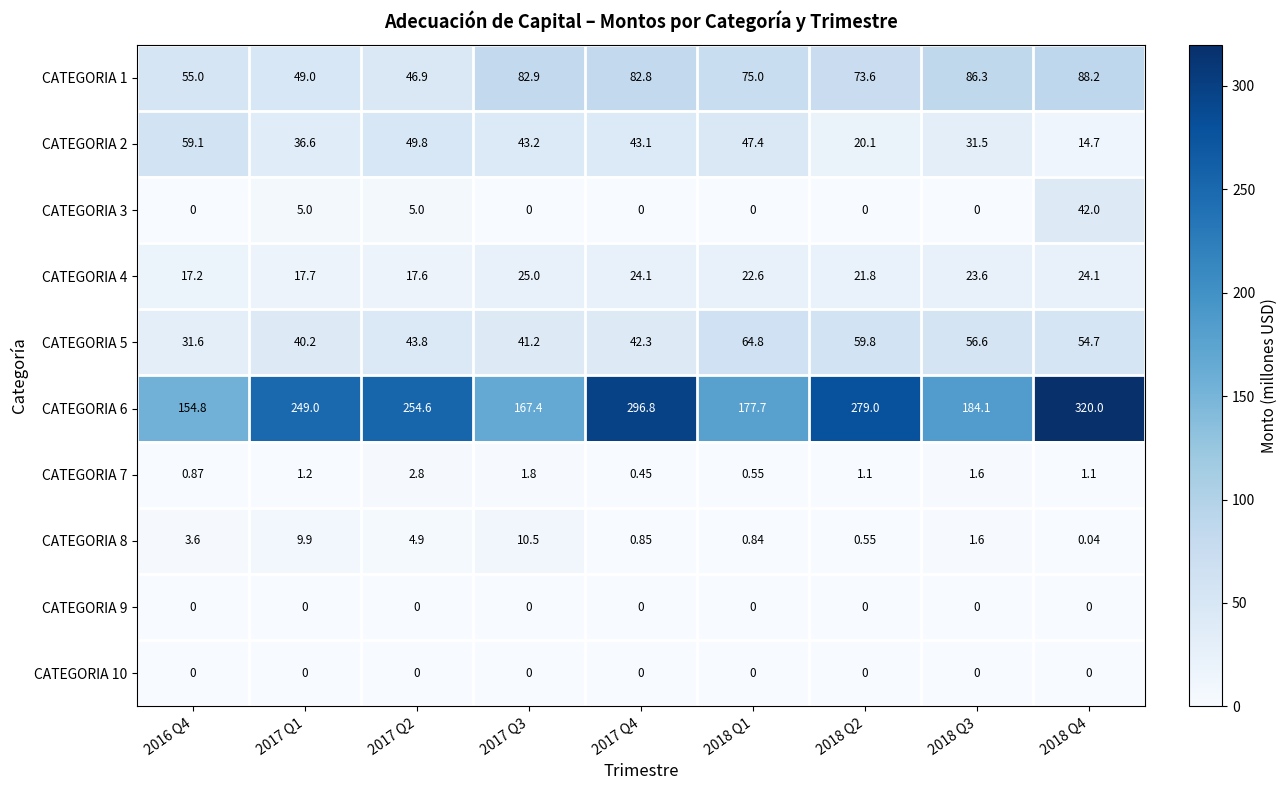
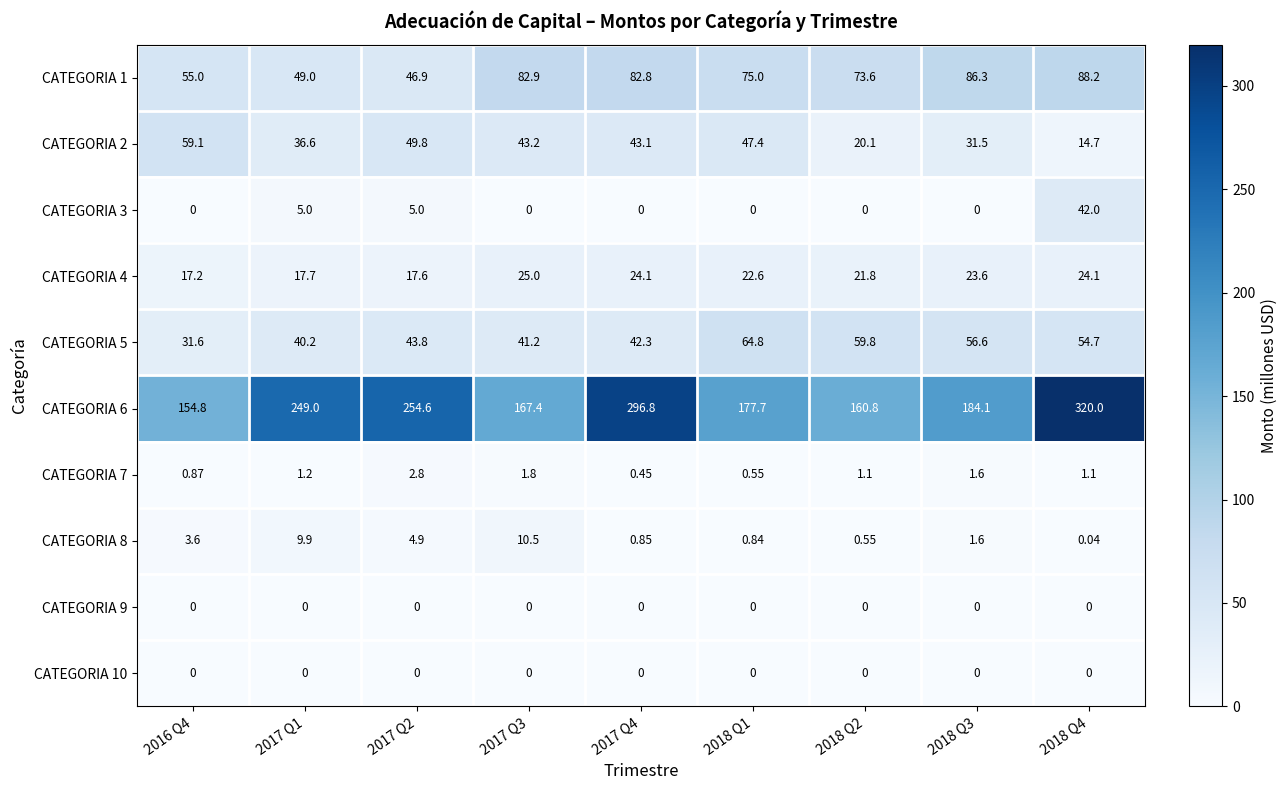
CATEGORIA 6, 2018 Q2: 279.0 -> 160.8
